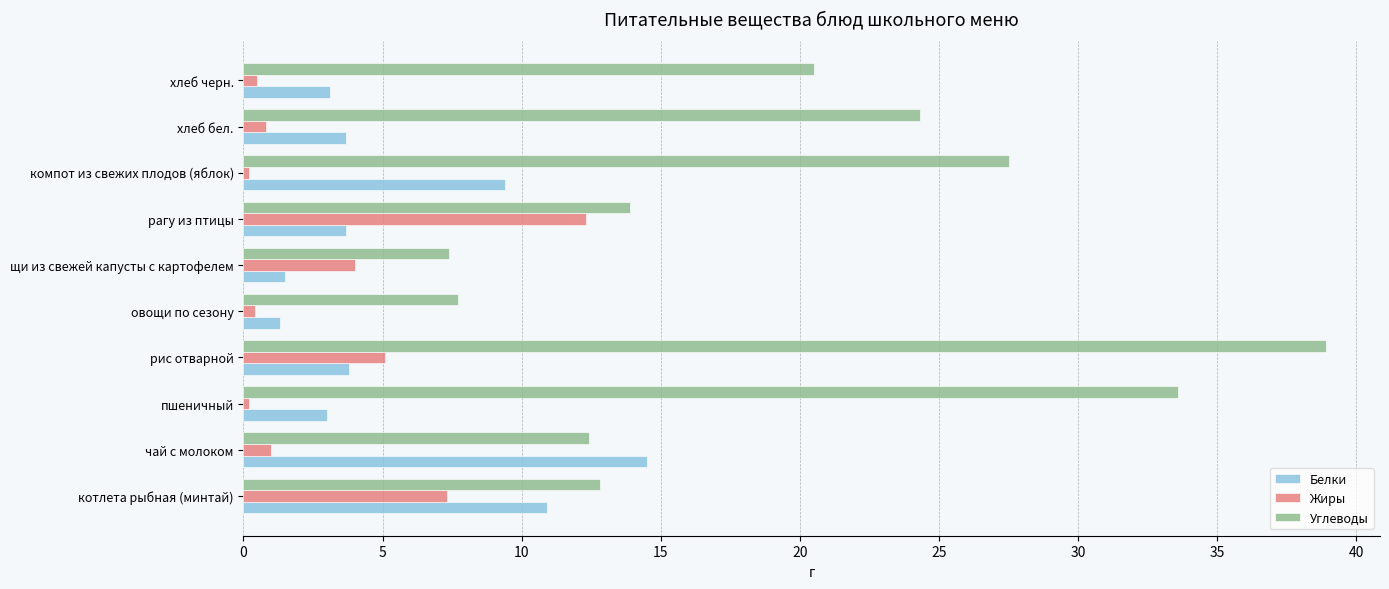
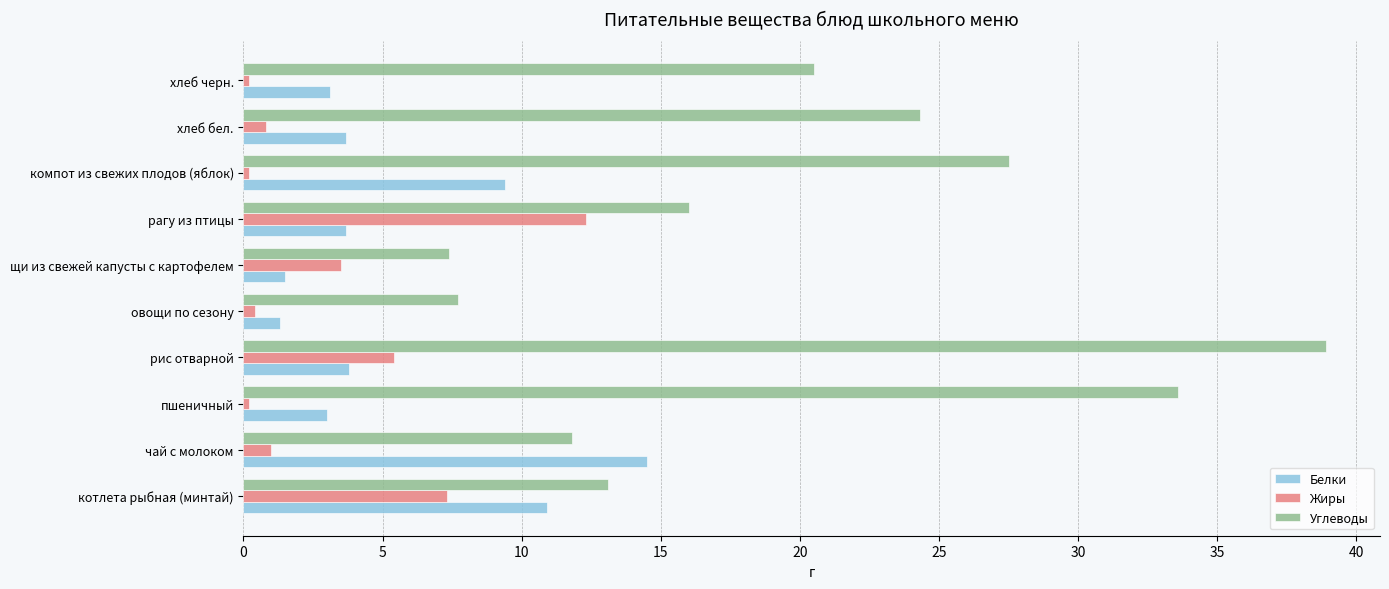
Жиры, хлеб черн.: 0.5 -> 0.2
Углеводы, рагу из птицы: 13.9 -> 16.0
Жиры, щи из свежей капусты с картофелем: 4.0 -> 3.5
Жиры, рис отварной: 5.1 -> 5.4
Углеводы, чай с молоком: 12.4 -> 11.8
Углеводы, котлета рыбная (минтай): 12.8 -> 13.1
